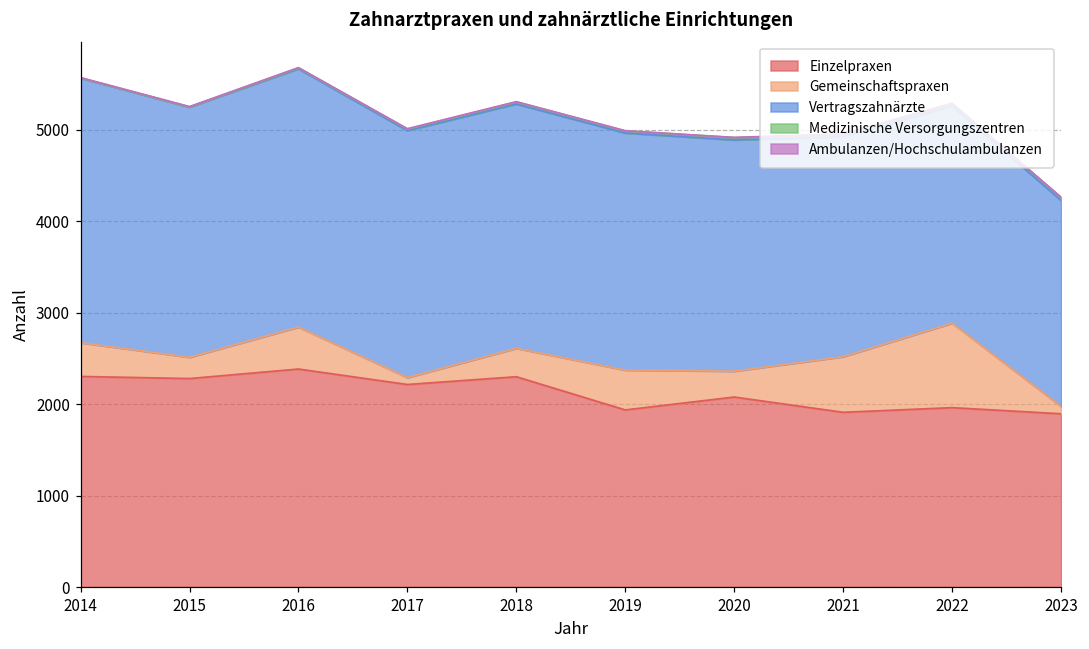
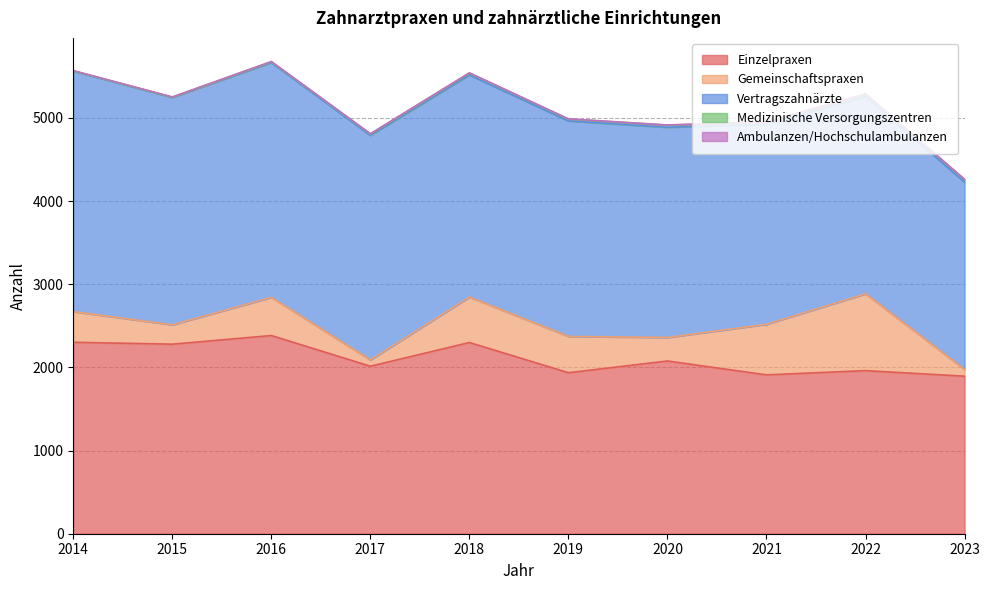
Einzelpraxen, 2017: 2200 -> 2000
Gemeinschaftspraxen, 2018: 300 -> 500
